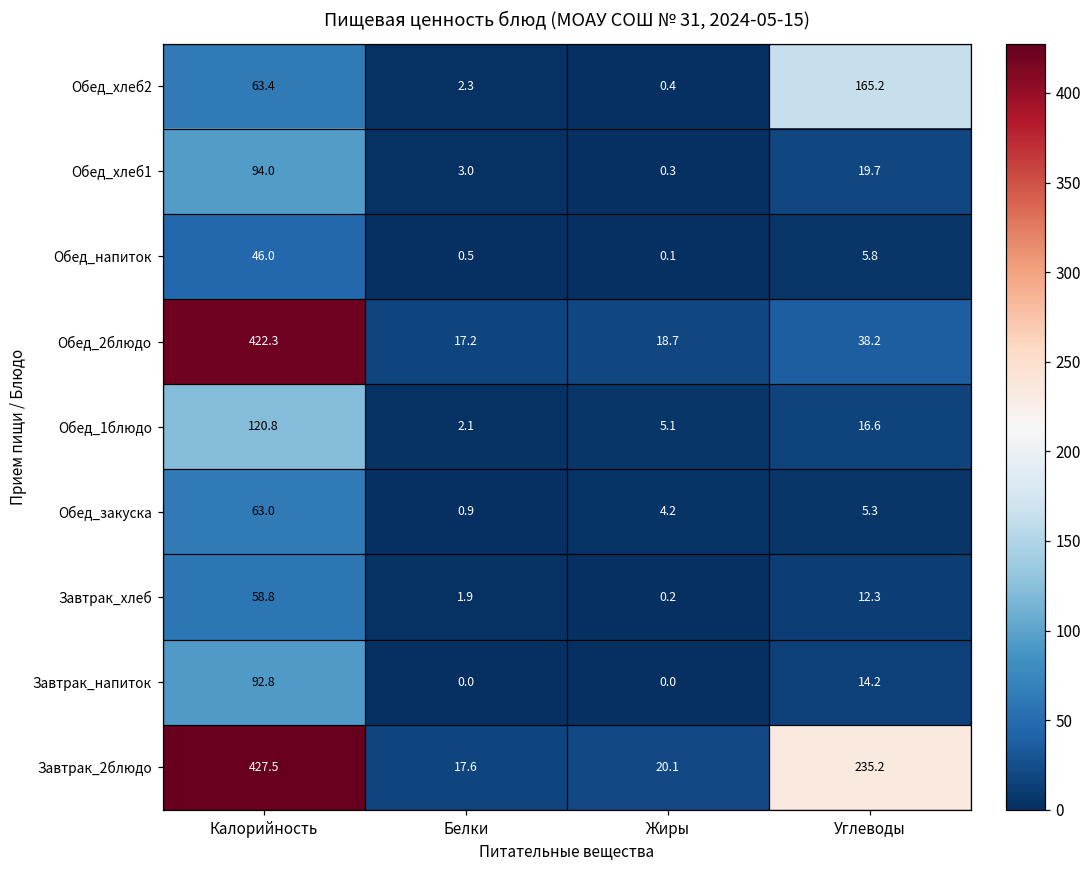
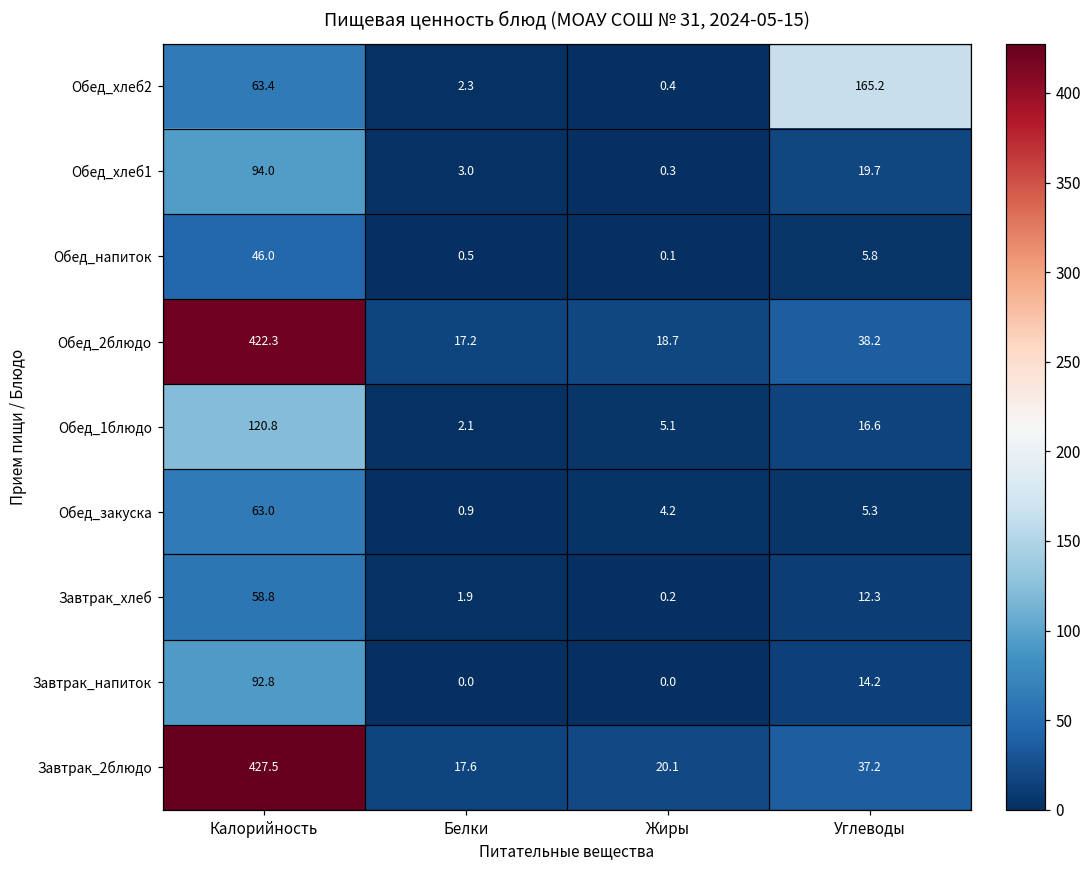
Завтрак_2блюдо, Углеводы: 235.2 -> 37.2
